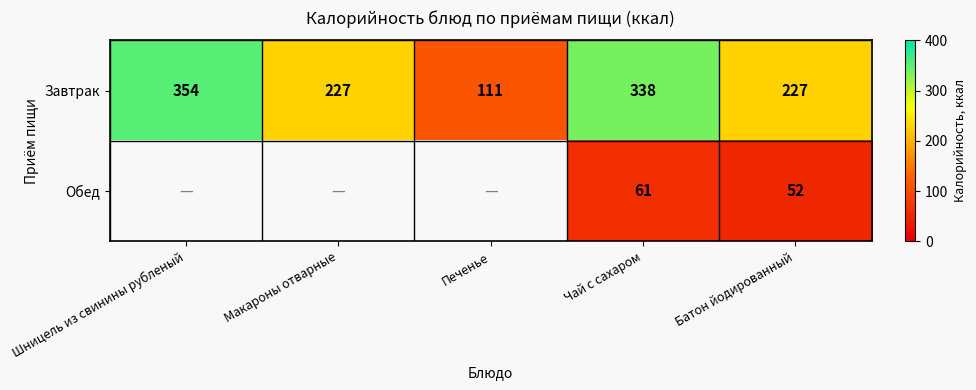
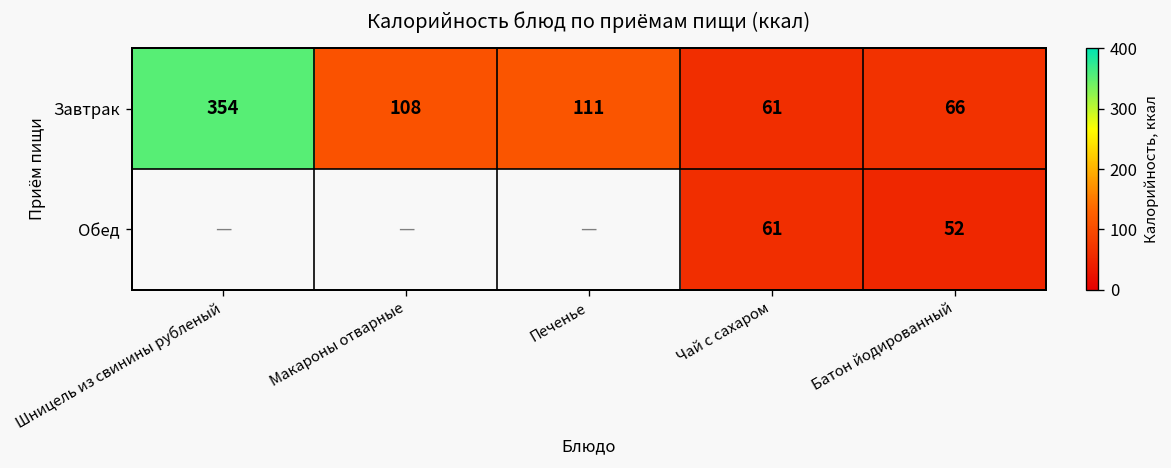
Завтрак, Макароны отварные: 227 -> 108
Завтрак, Чай с сахаром: 338 -> 61
Завтрак, Батон йодированный: 227 -> 66
